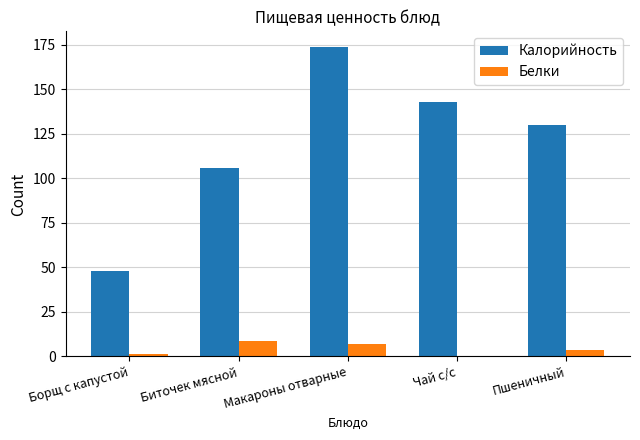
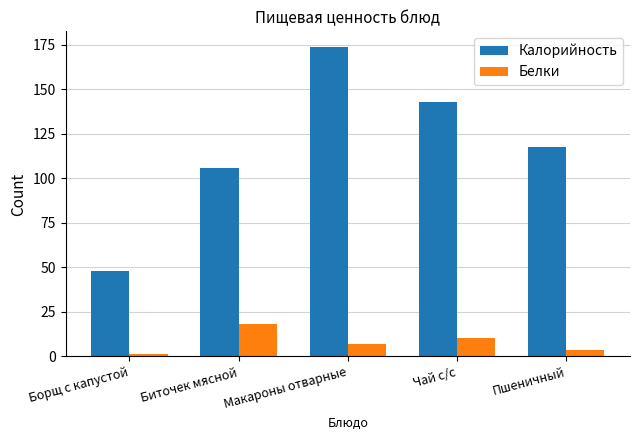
Белки, Биточек мясной: 9 -> 18
Белки, Чай с/с: 0 -> 10
Калорийность, Пшеничный: 130 -> 118
